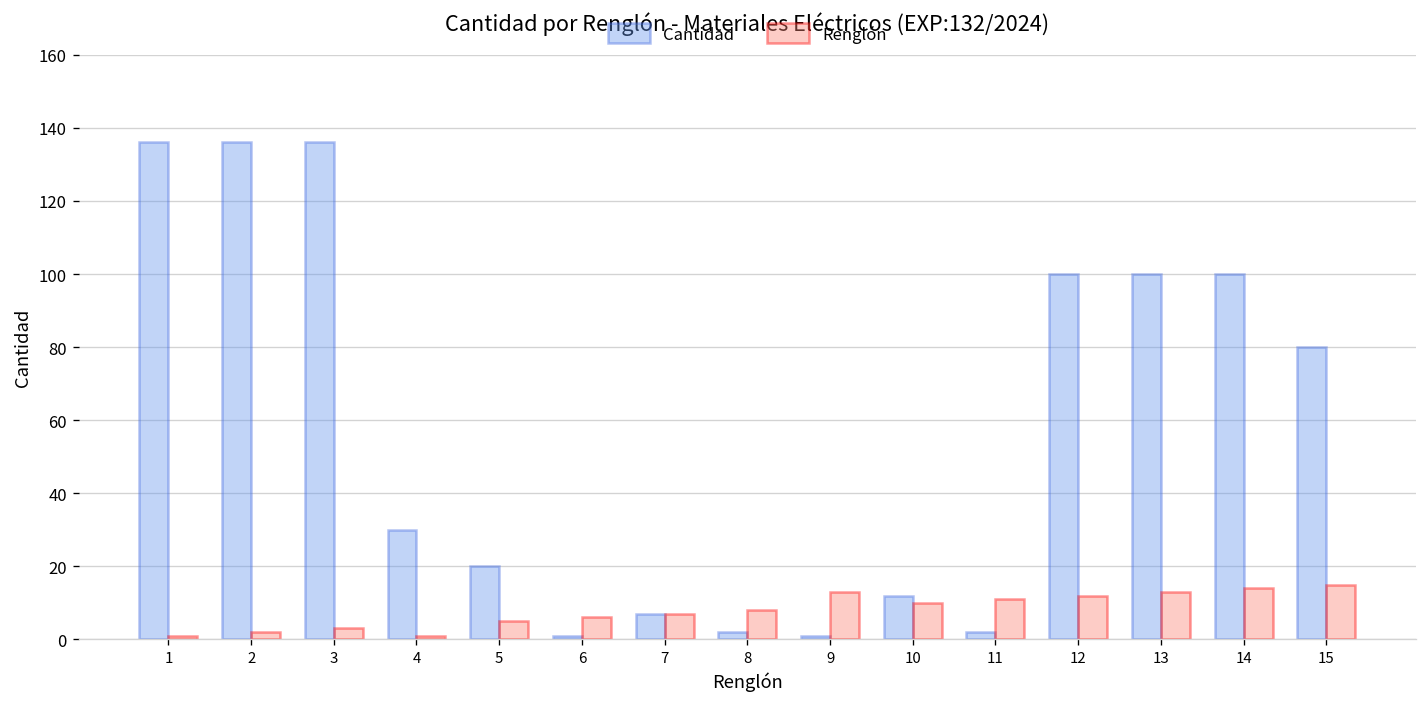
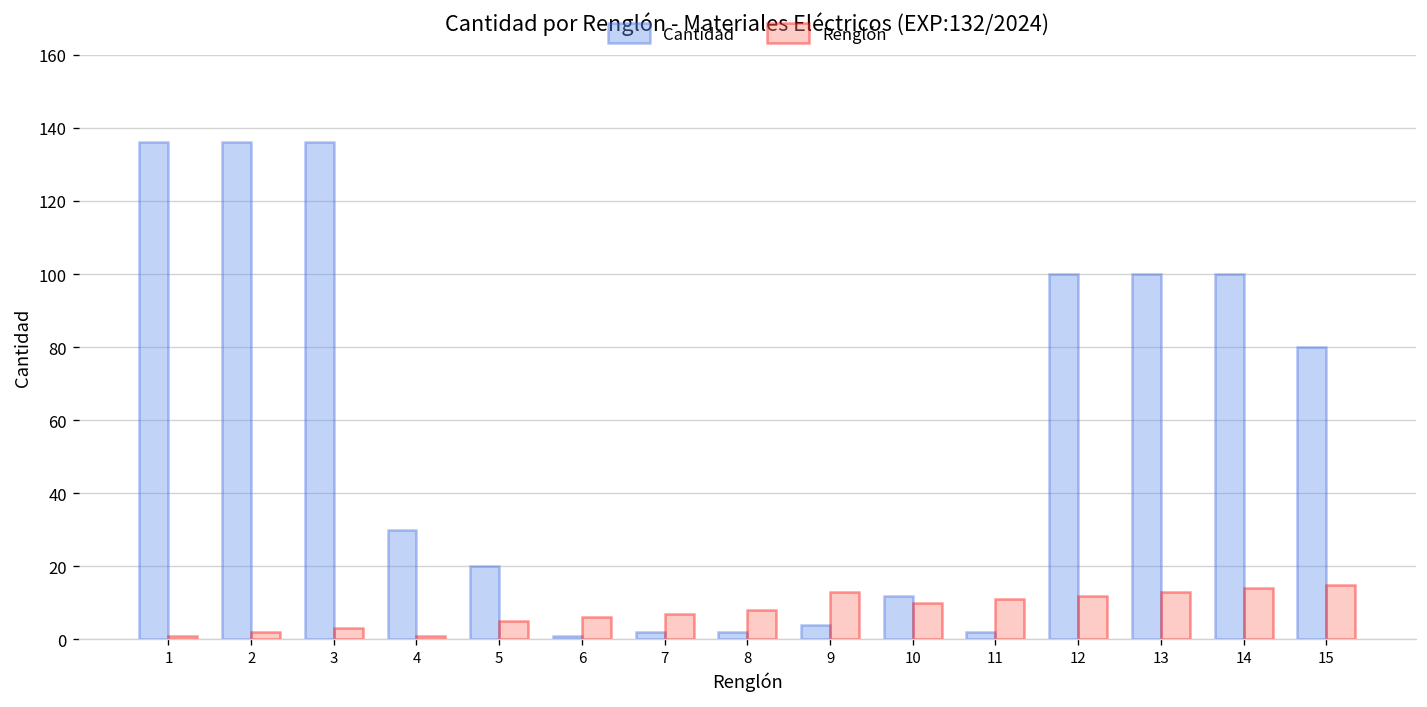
Cantidad, 7: 7 -> 2
Cantidad, 9: 1 -> 4
